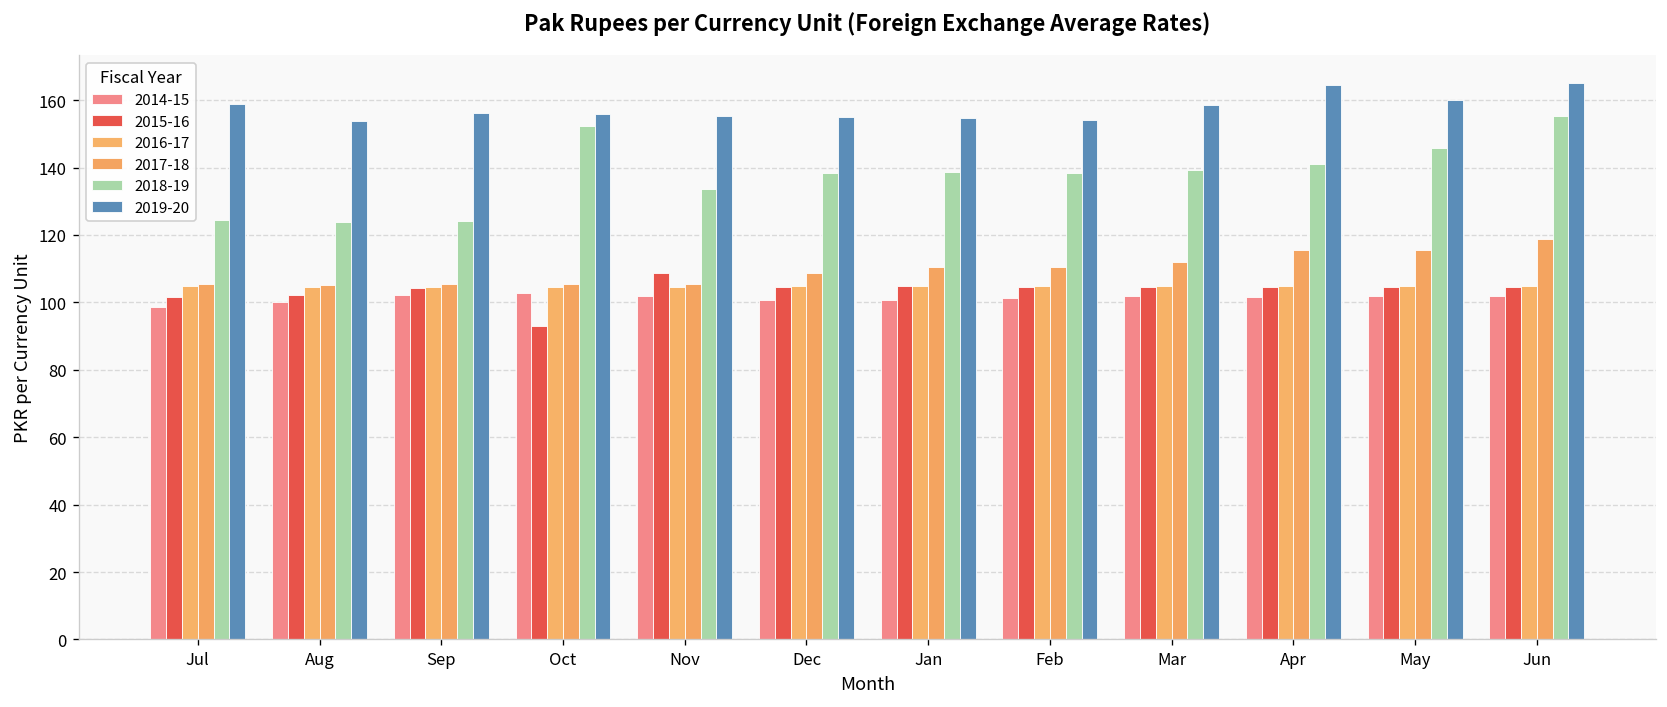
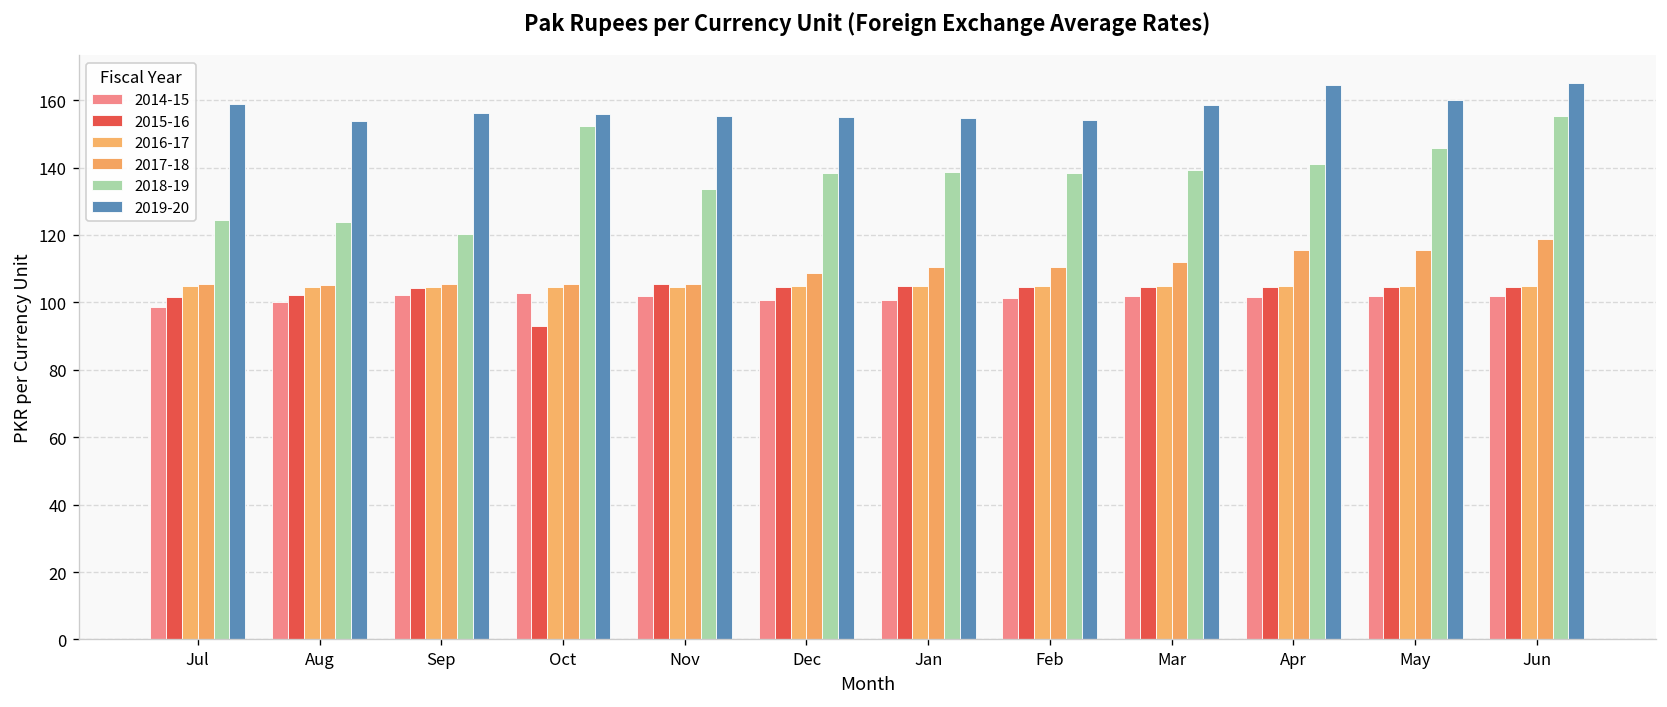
2018-19, Sep: 124 -> 120
2015-16, Nov: 109 -> 105
